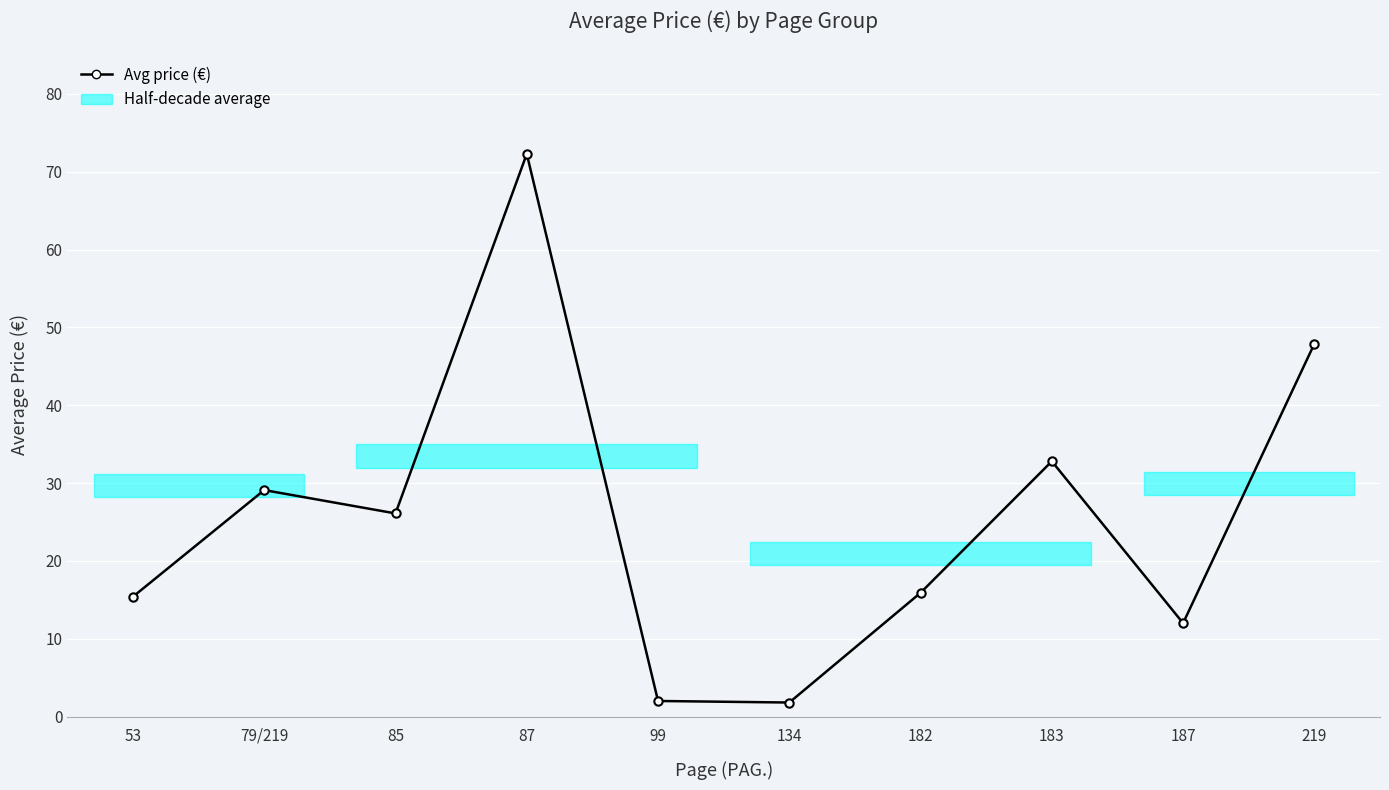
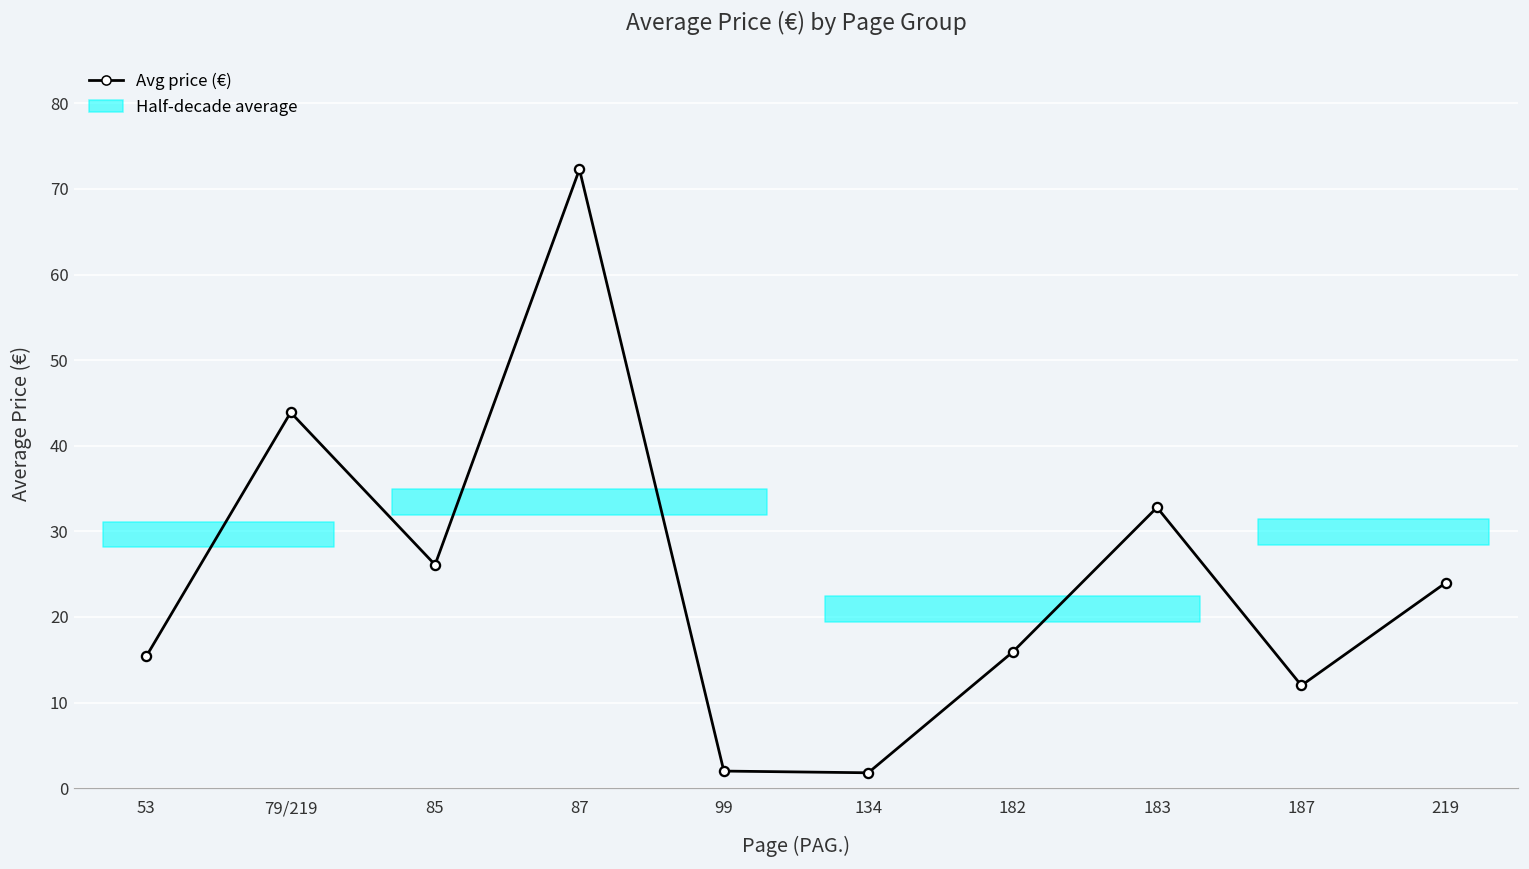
Avg price (€), 79/219: 29 -> 44
Avg price (€), 219: 48 -> 24
